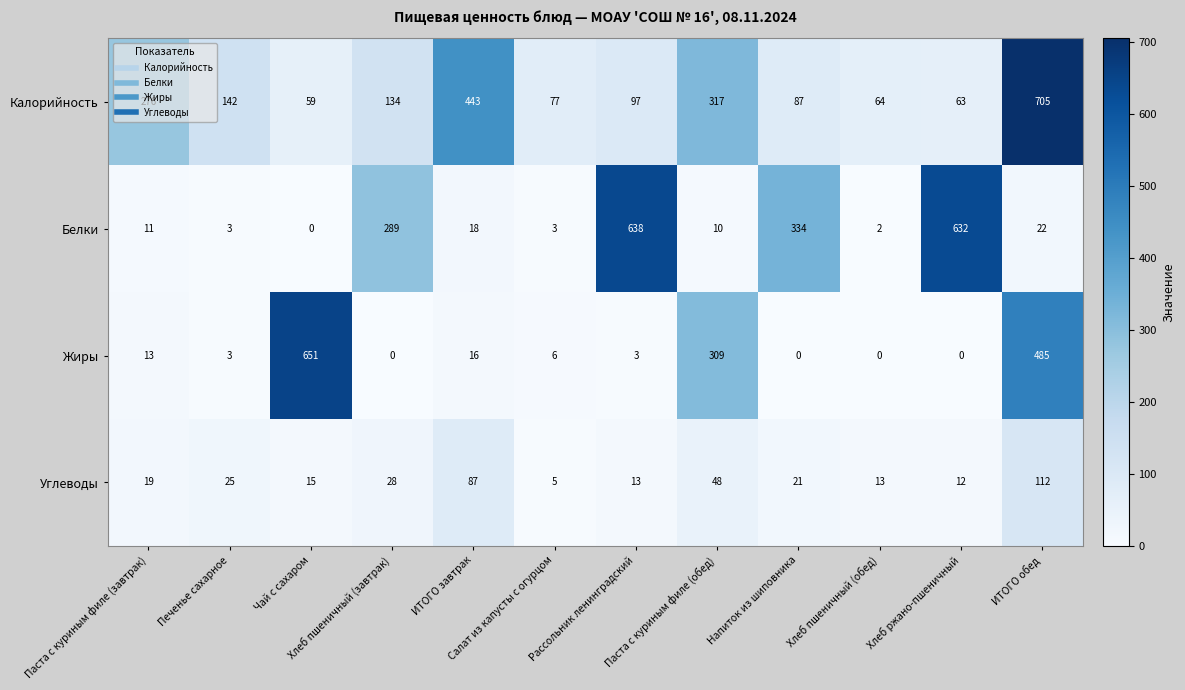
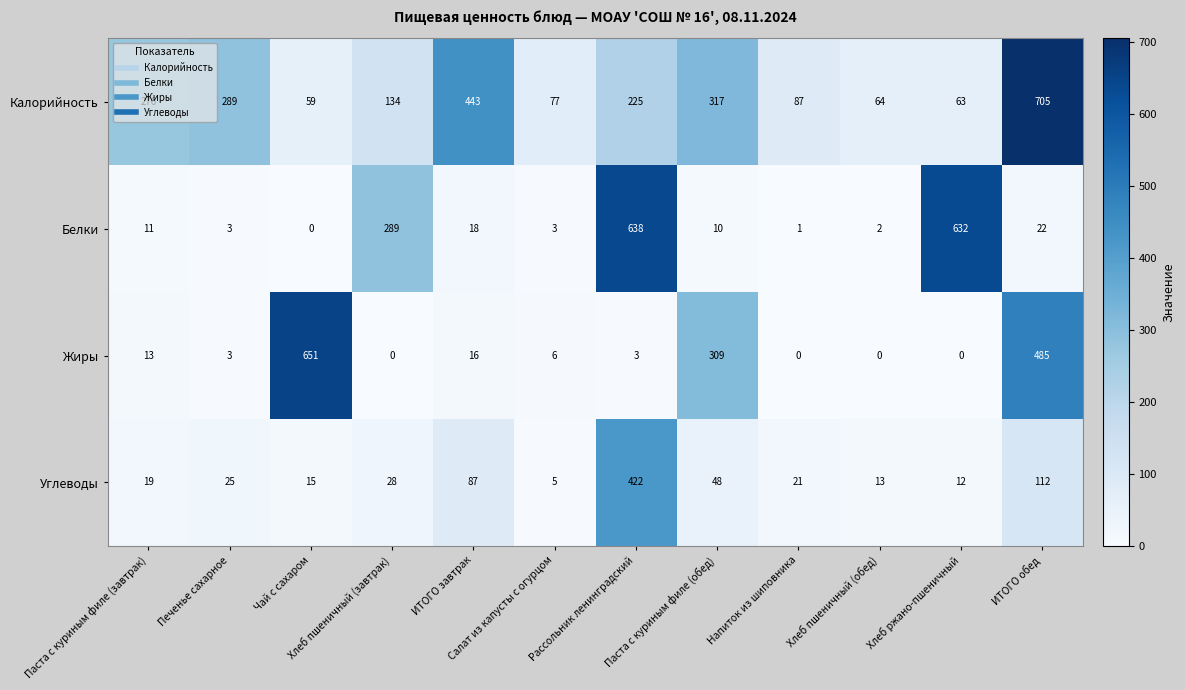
Калорийность, Печенье сахарное: 142 -> 289
Калорийность, Рассольник ленинградский: 97 -> 225
Белки, Напиток из шиповника: 334 -> 1
Углеводы, Рассольник ленинградский: 13 -> 422
